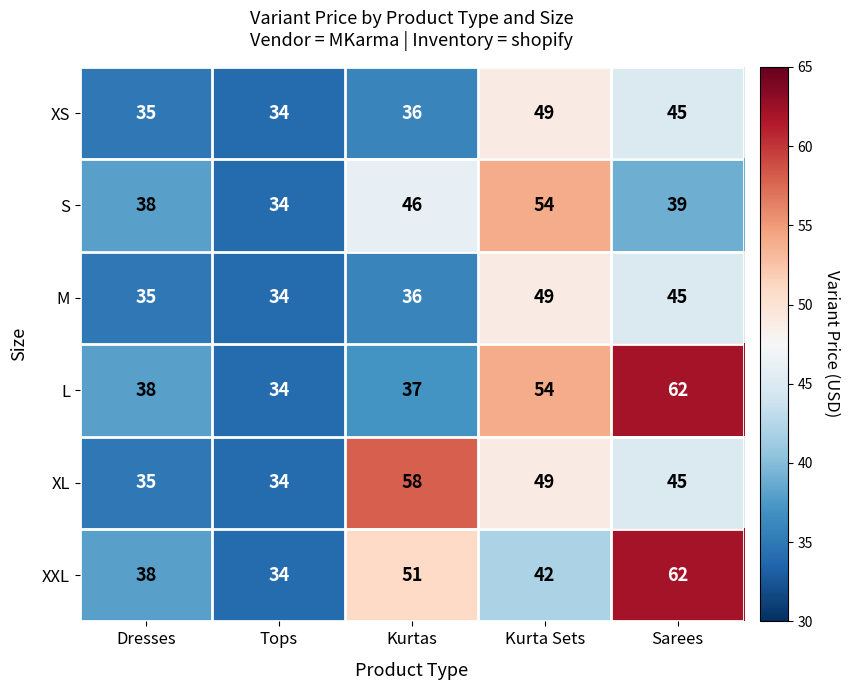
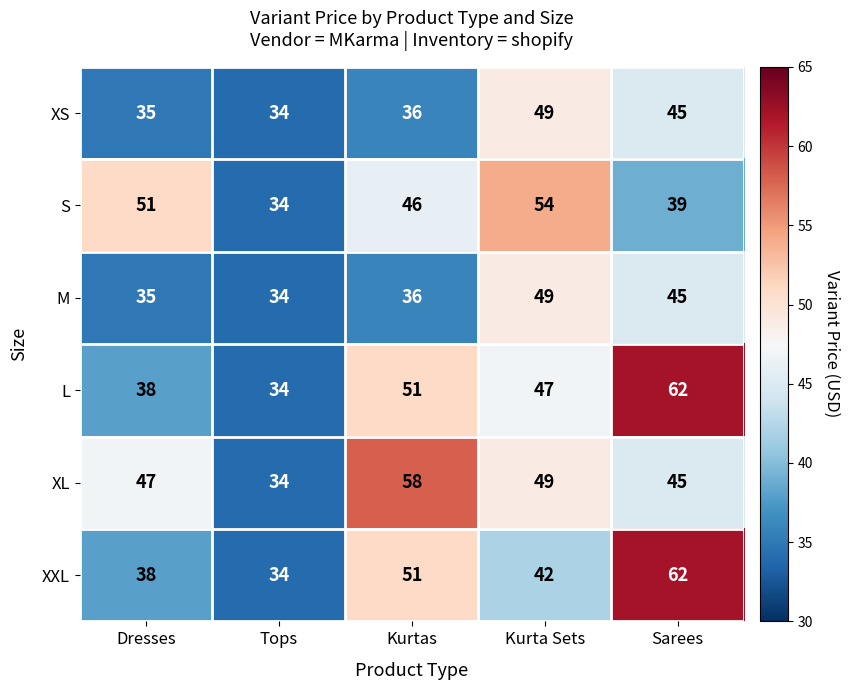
S, Dresses: 38 -> 51
L, Kurtas: 37 -> 51
L, Kurta Sets: 54 -> 47
XL, Dresses: 35 -> 47
